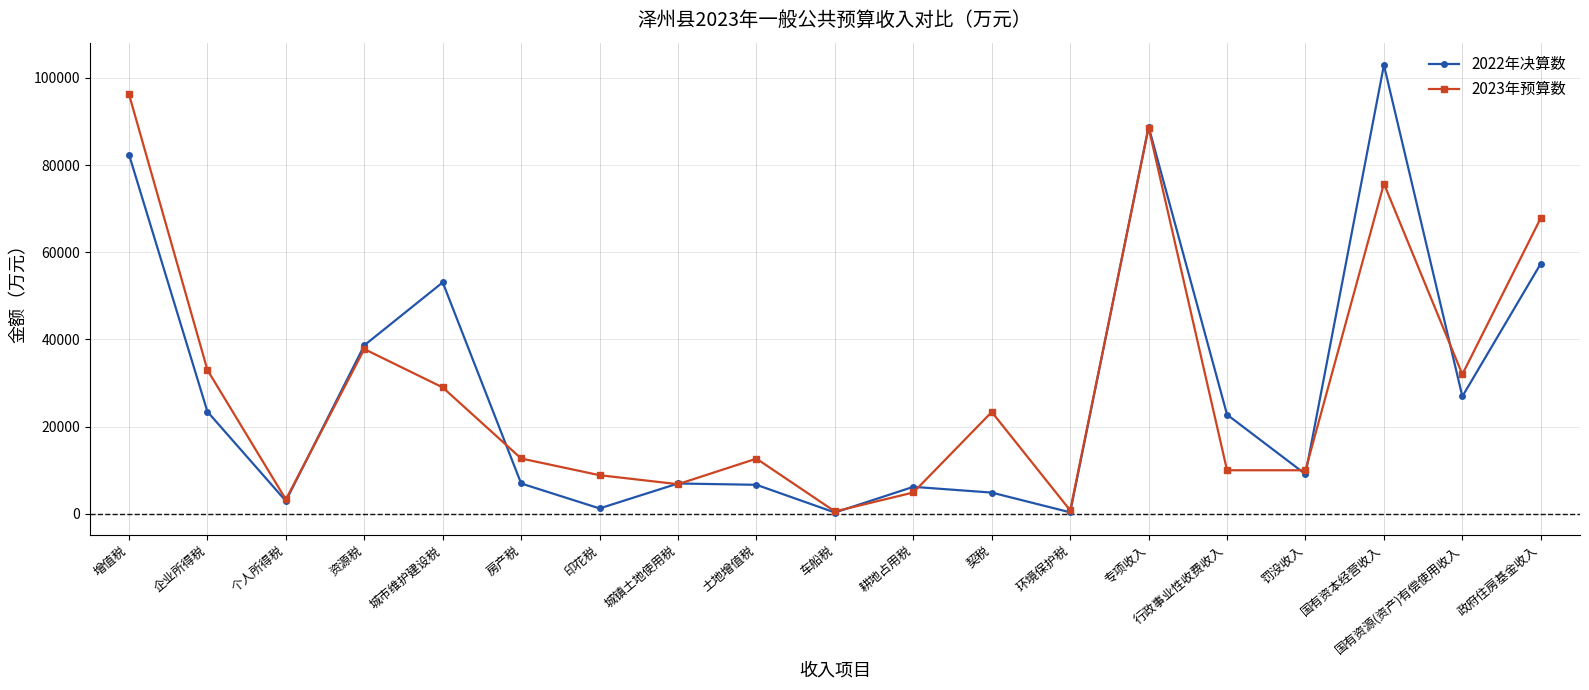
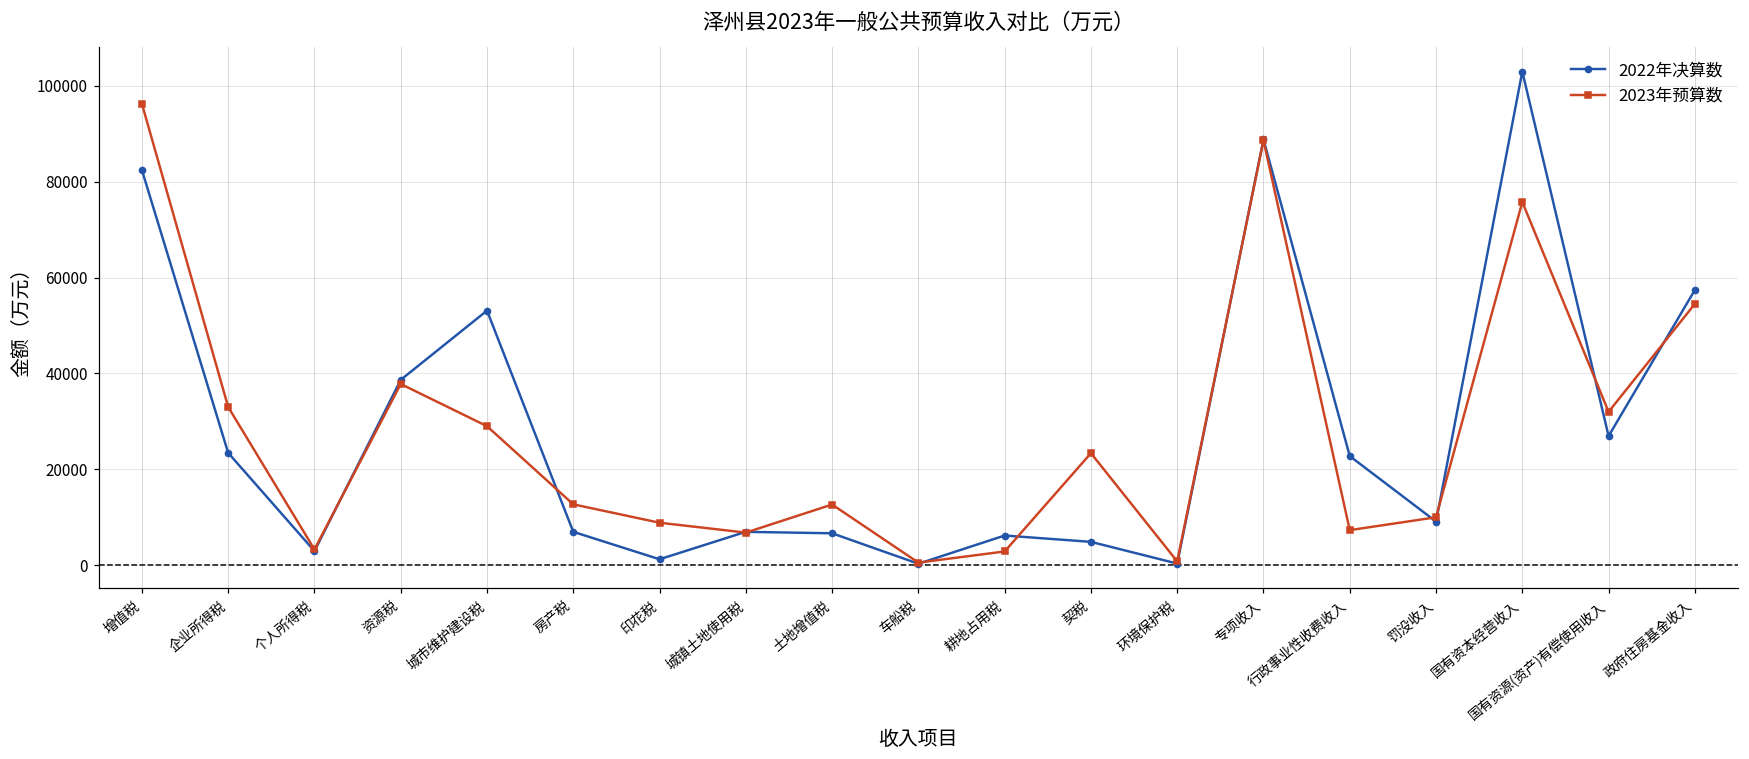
2023年预算数, 耕地占用税: 5000 -> 3000
2023年预算数, 行政事业性收费收入: 10000 -> 7000
2023年预算数, 政府住房基金收入: 68000 -> 55000
